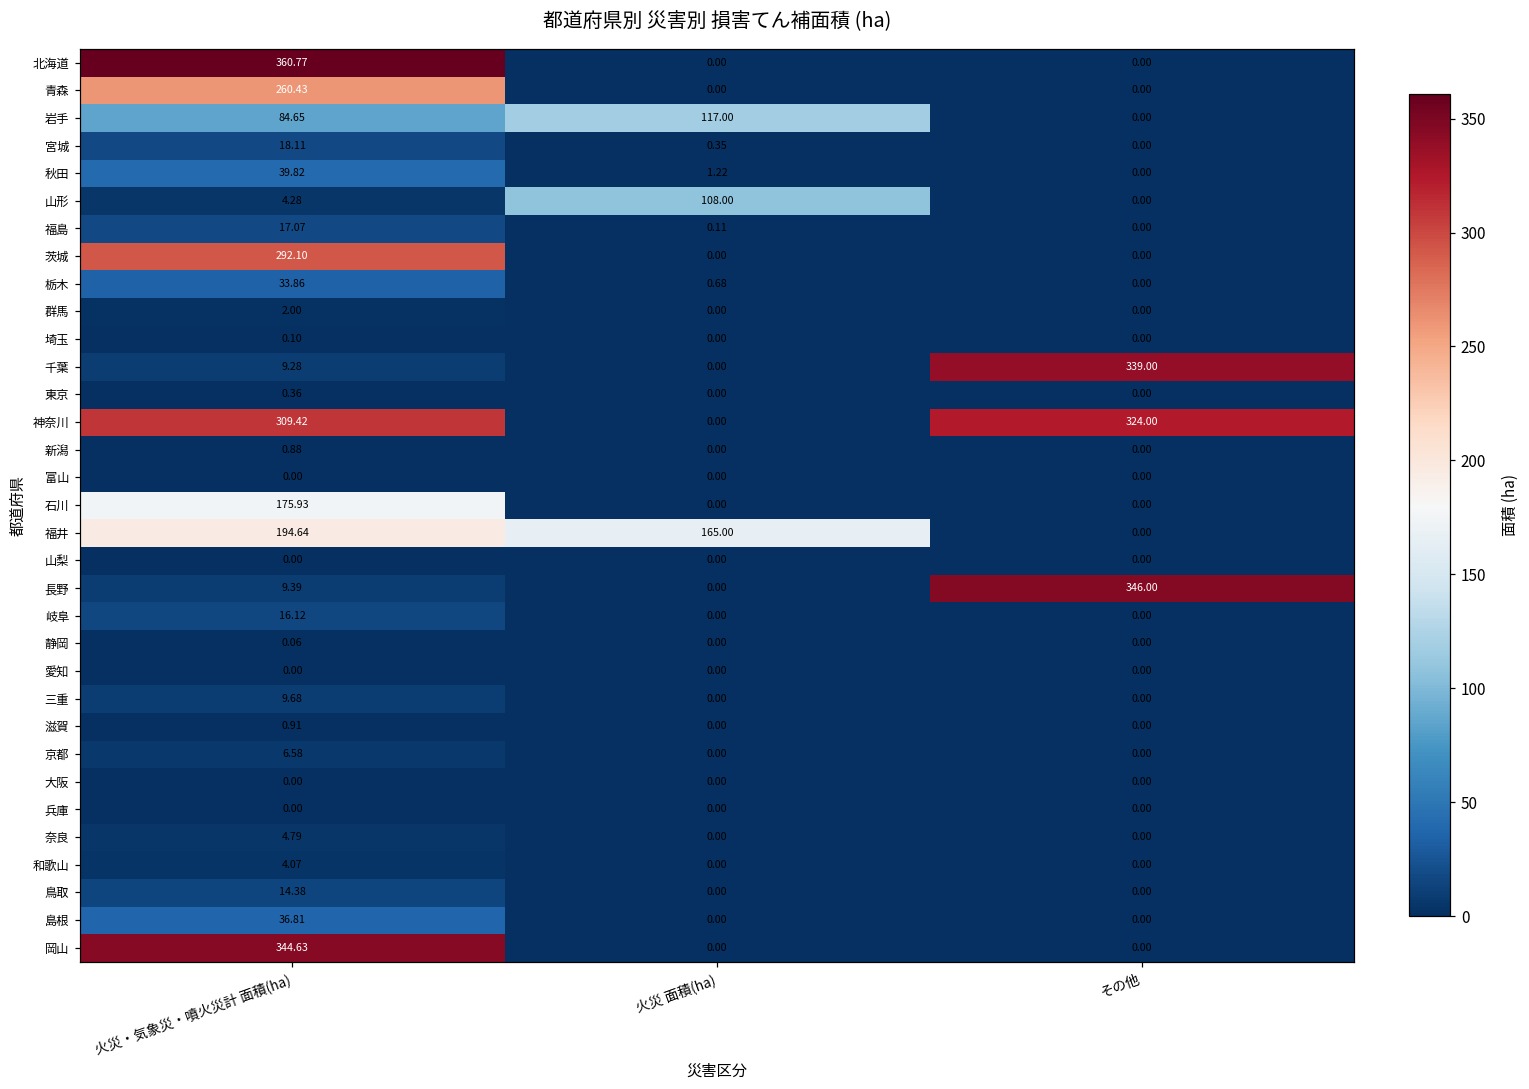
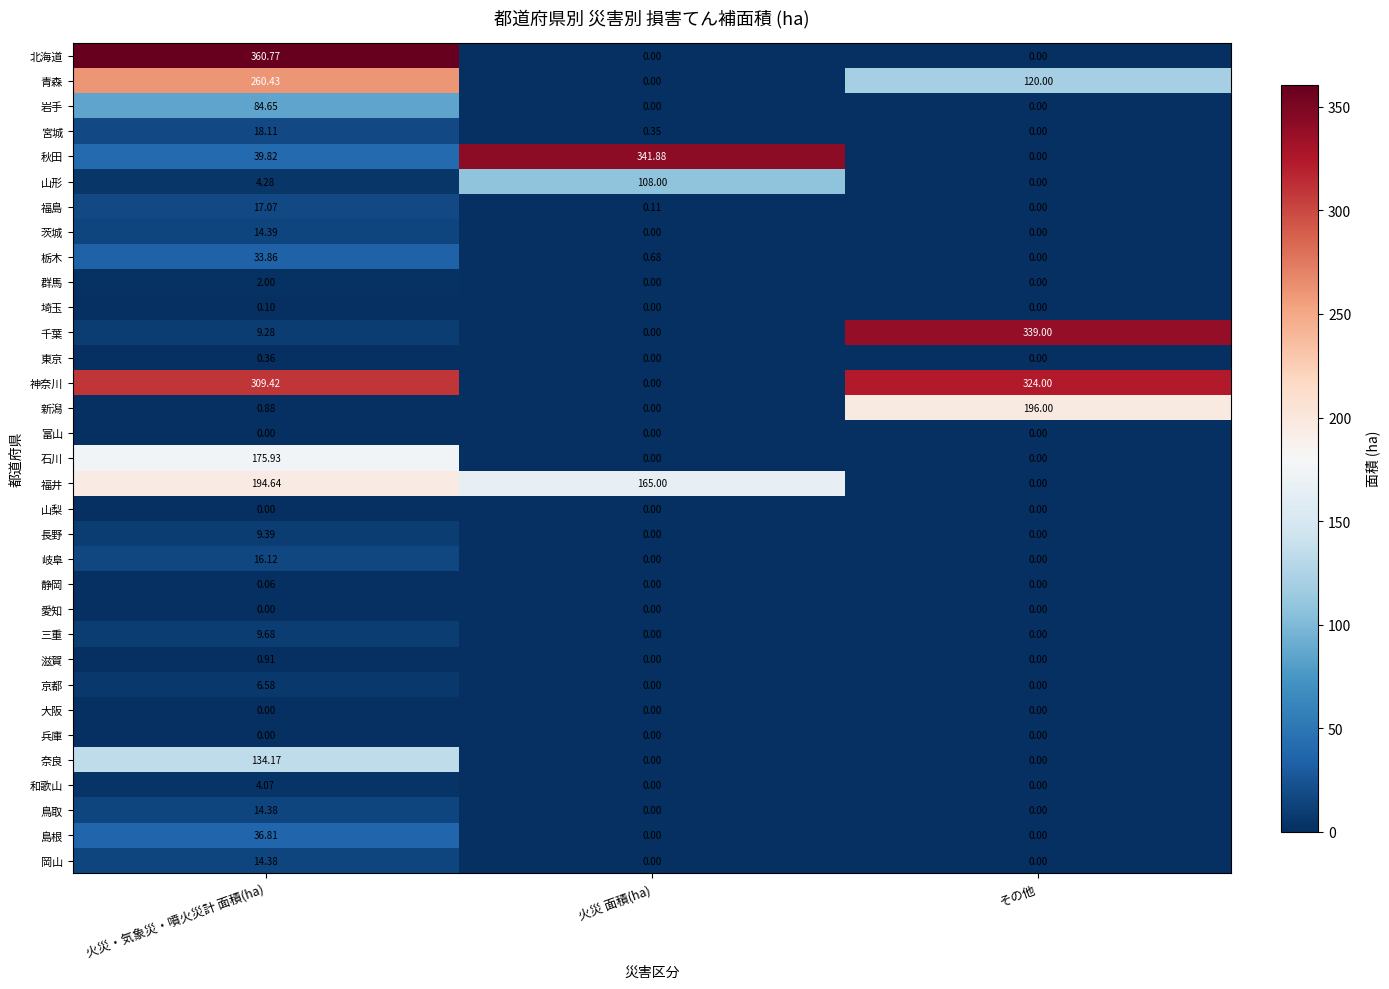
青森, その他: 0.00 -> 120.00
岩手, 火災 面積(ha): 117.00 -> 0.00
秋田, 火災 面積(ha): 1.22 -> 341.88
茨城, 火災・気象災・噴火災計 面積(ha): 292.10 -> 14.39
新潟, その他: 0.00 -> 196.00
長野, その他: 346.00 -> 0.00
奈良, 火災・気象災・噴火災計 面積(ha): 4.79 -> 134.17
岡山, 火災・気象災・噴火災計 面積(ha): 344.63 -> 14.38
